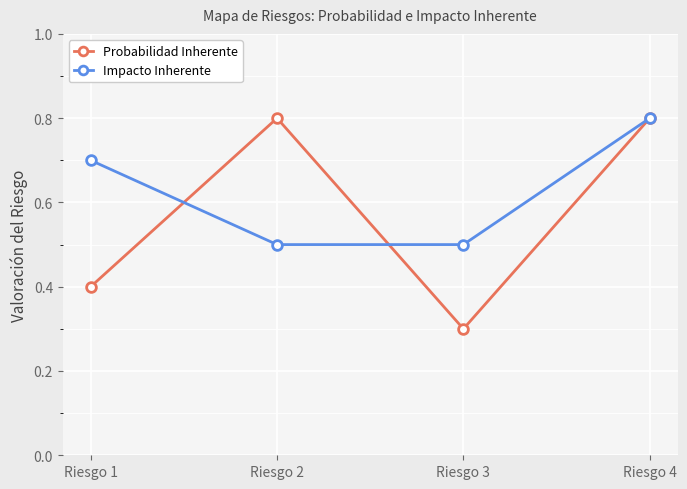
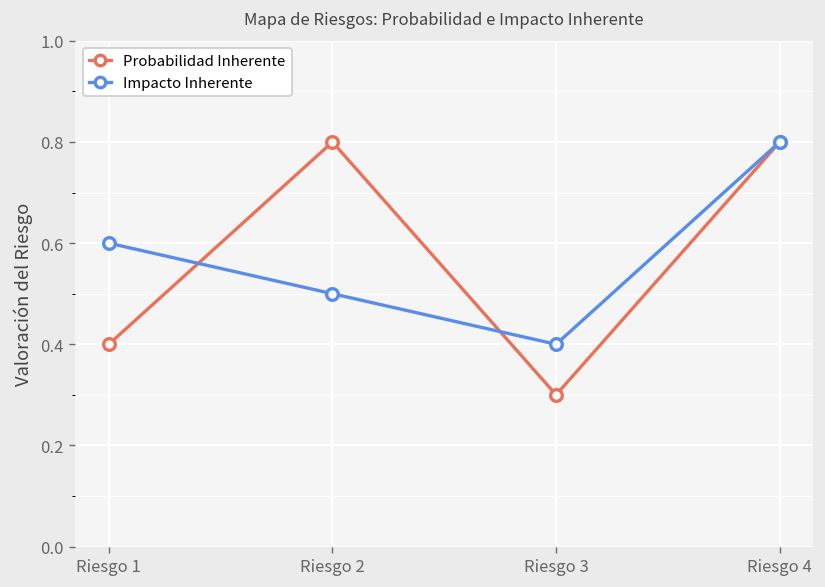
Impacto Inherente, Riesgo 1: 0.7 -> 0.6
Impacto Inherente, Riesgo 3: 0.5 -> 0.4
